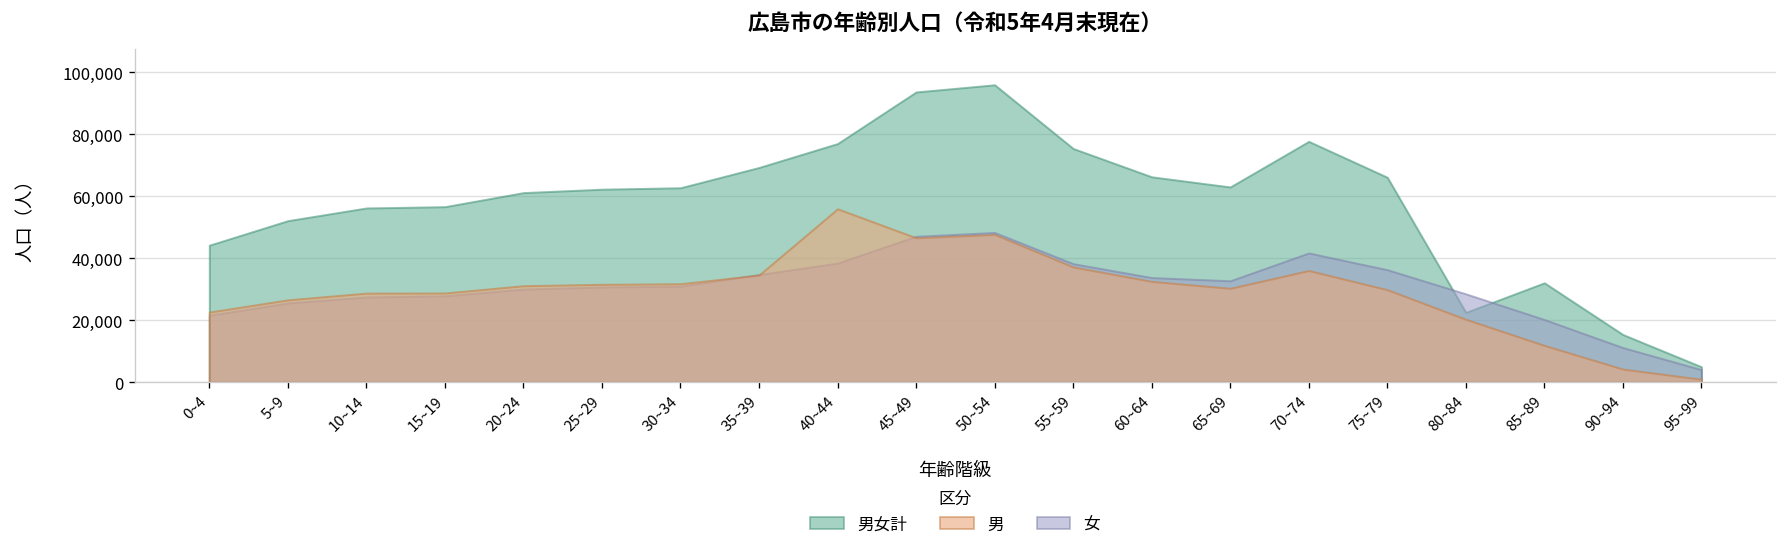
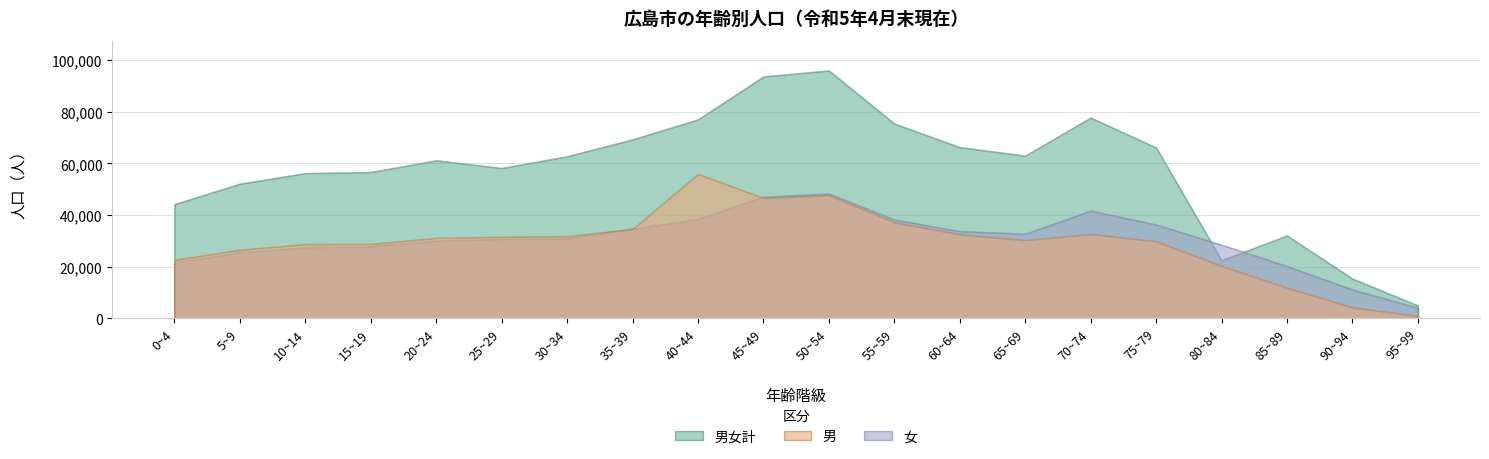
男女計, 25~29: 62,000 -> 58,000
男, 70~74: 36,000 -> 33,000
